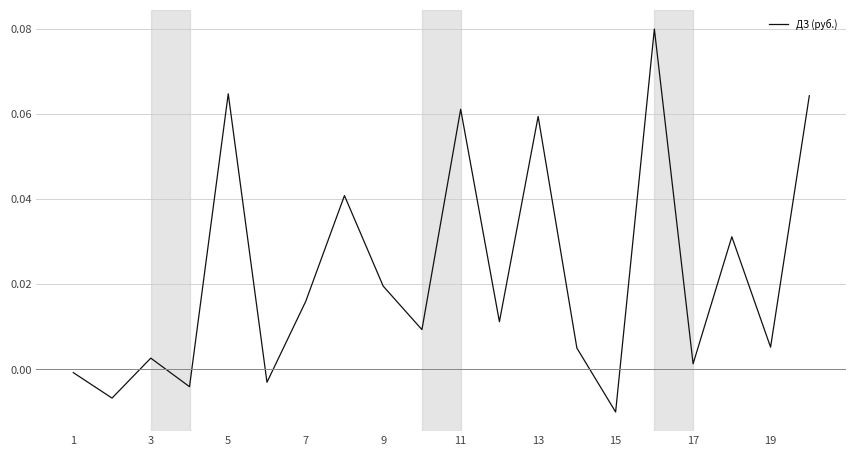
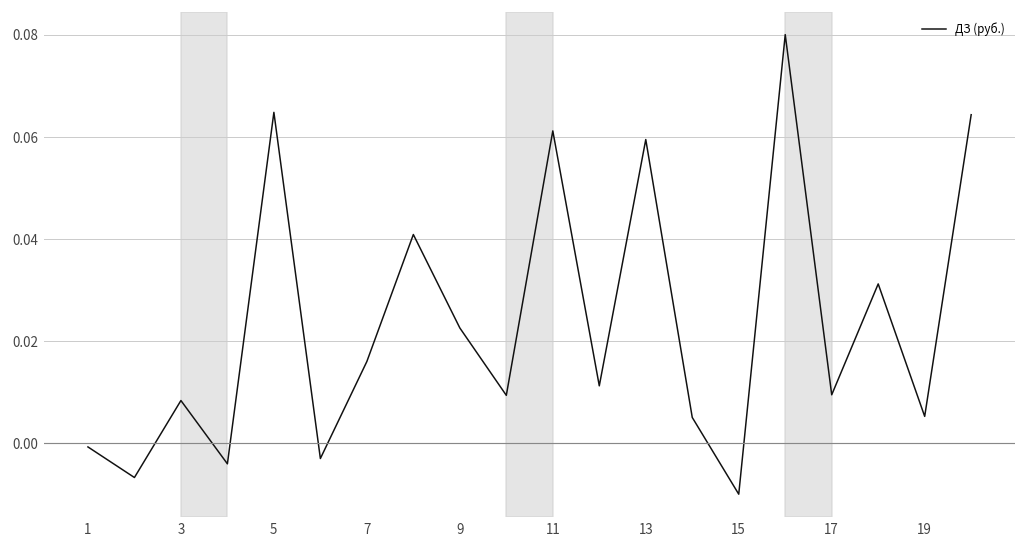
3: 0.003 -> 0.008
9: 0.020 -> 0.023
17: 0.001 -> 0.009
